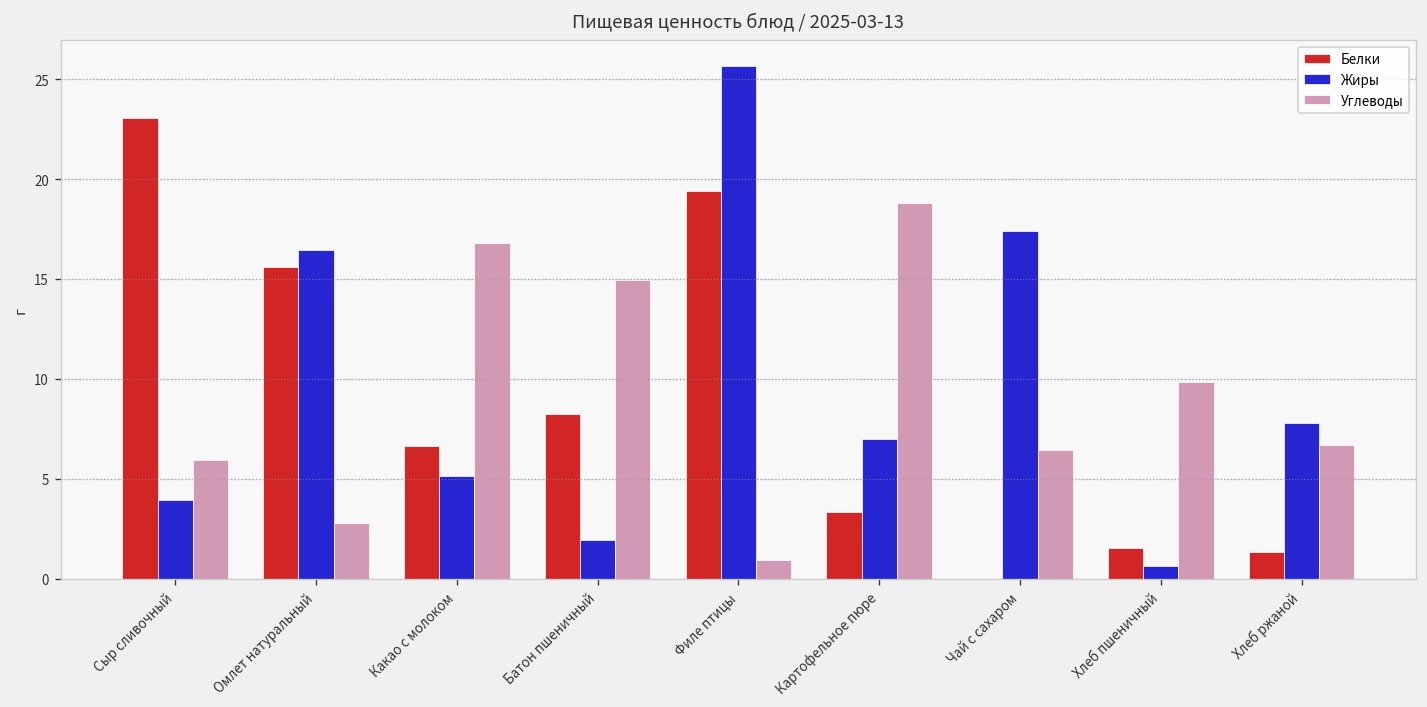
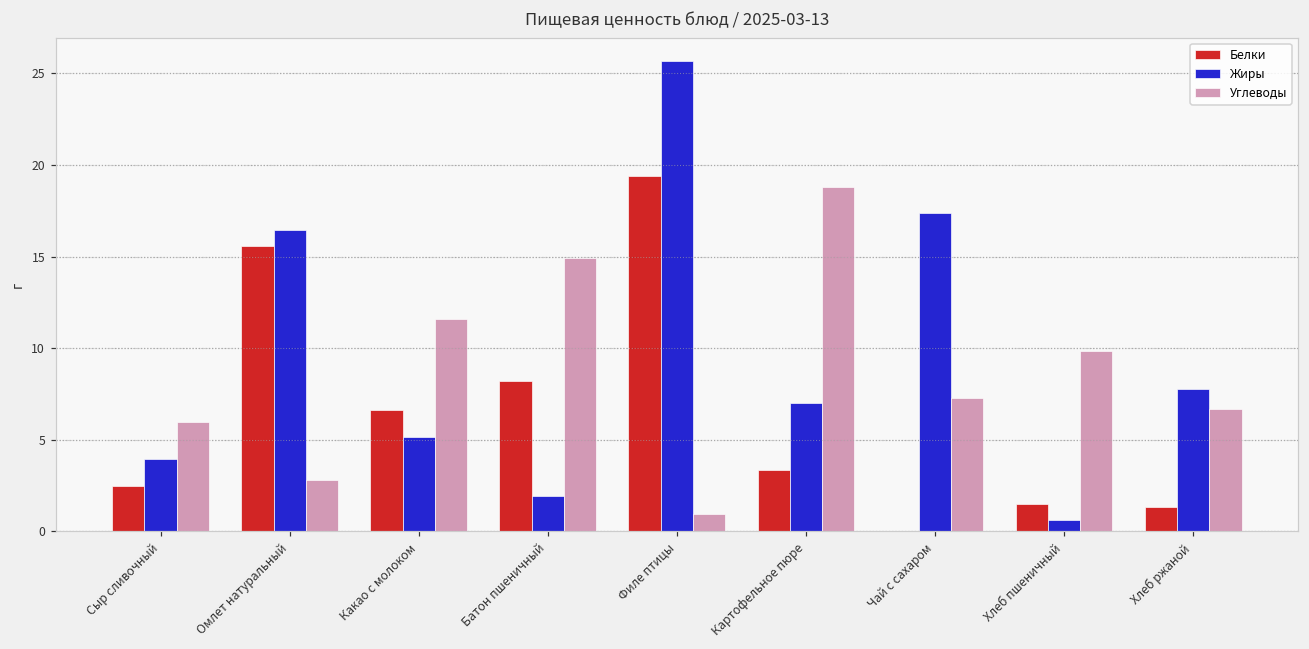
Белки, Сыр сливочный: 23.1 -> 2.5
Углеводы, Какао с молоком: 16.8 -> 11.6
Углеводы, Чай с сахаром: 6.4 -> 7.3
